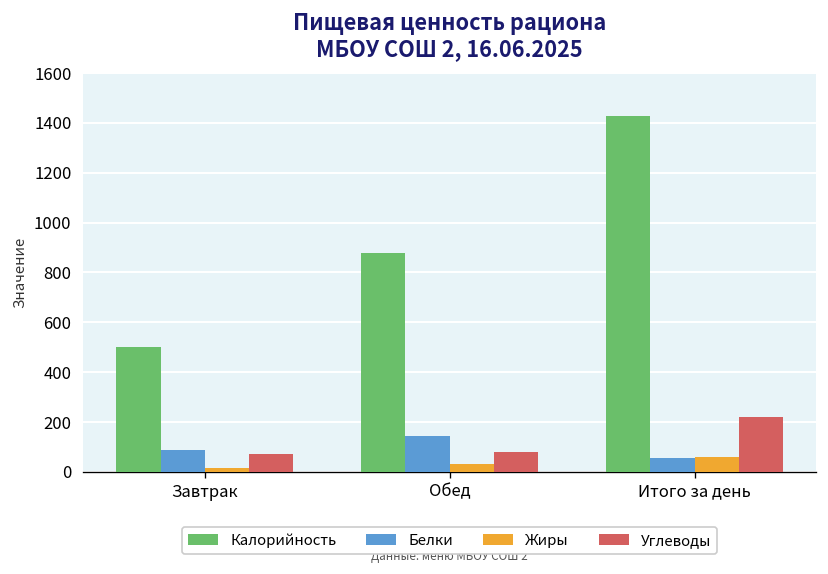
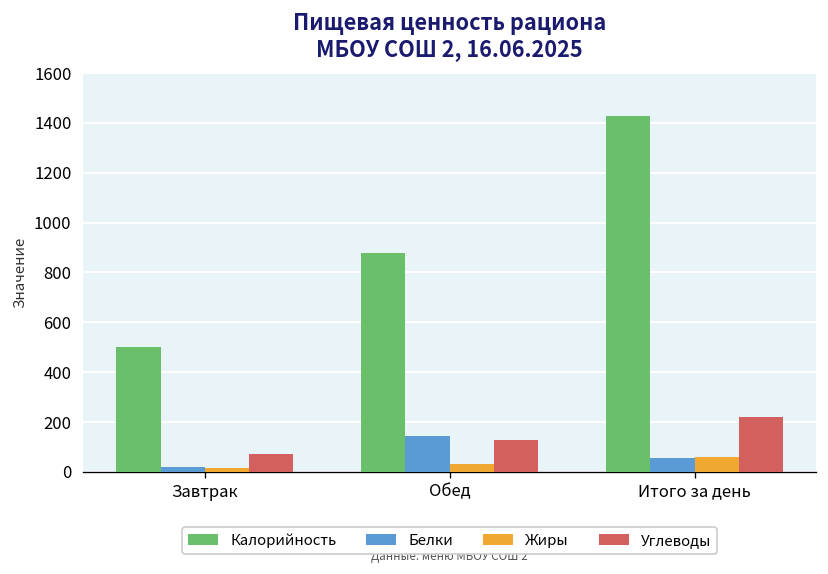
Белки, Завтрак: 90 -> 20
Углеводы, Обед: 80 -> 130
